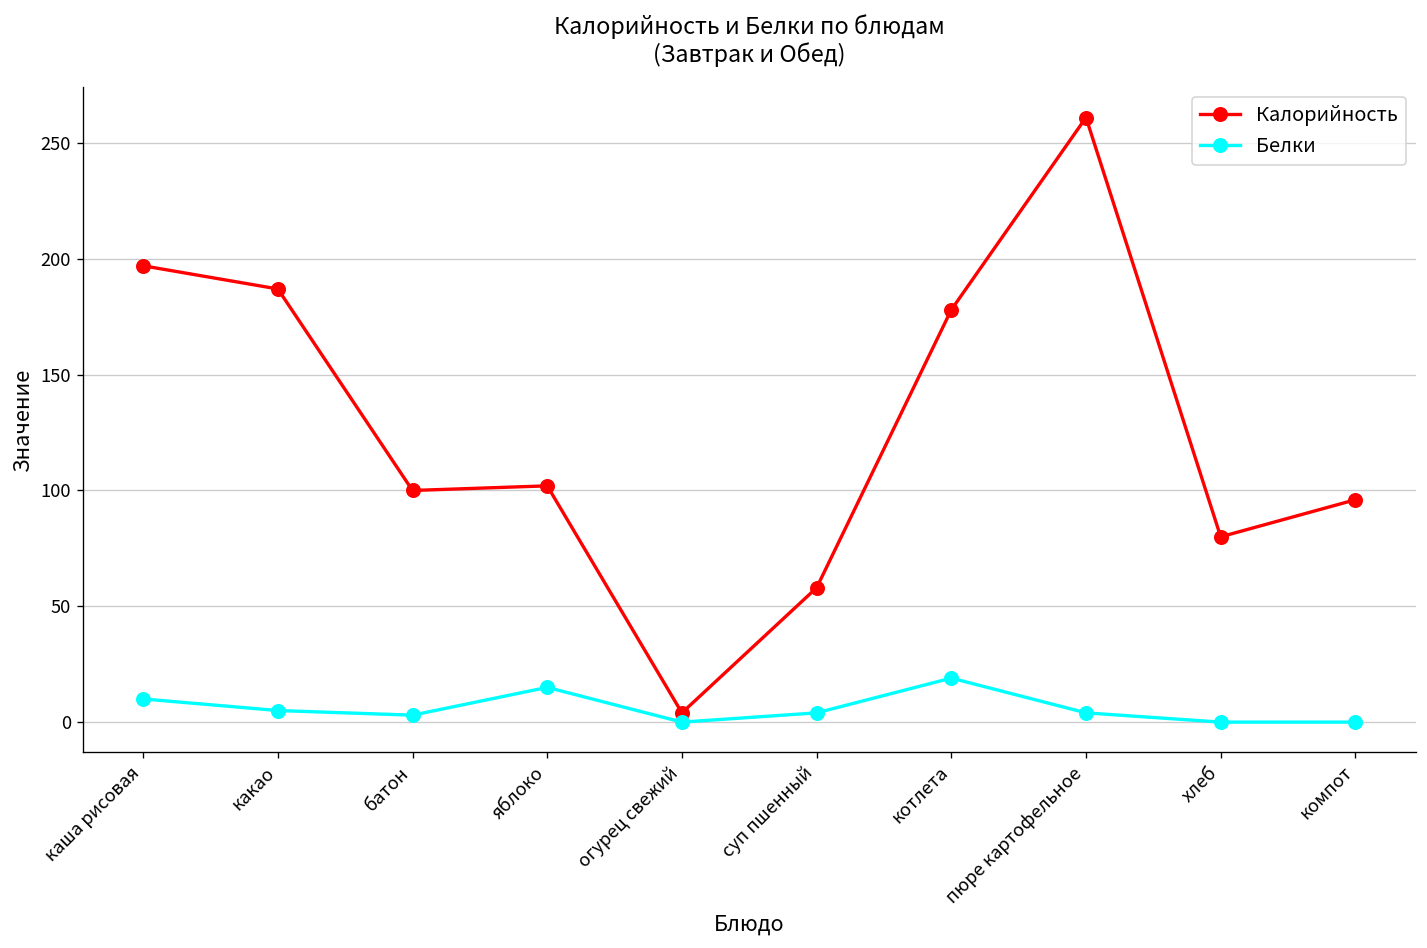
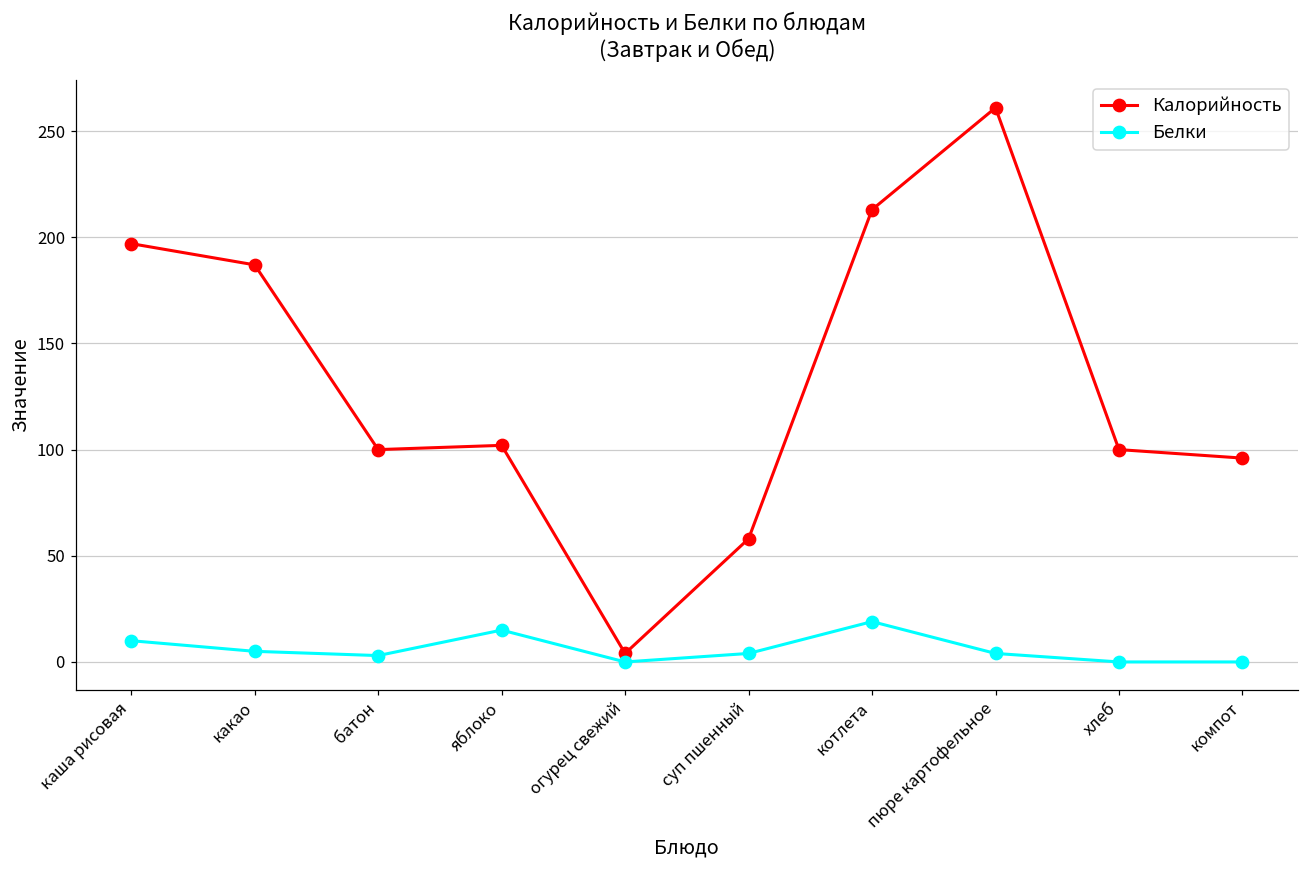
Калорийность, котлета: 178 -> 213
Калорийность, хлеб: 80 -> 100
